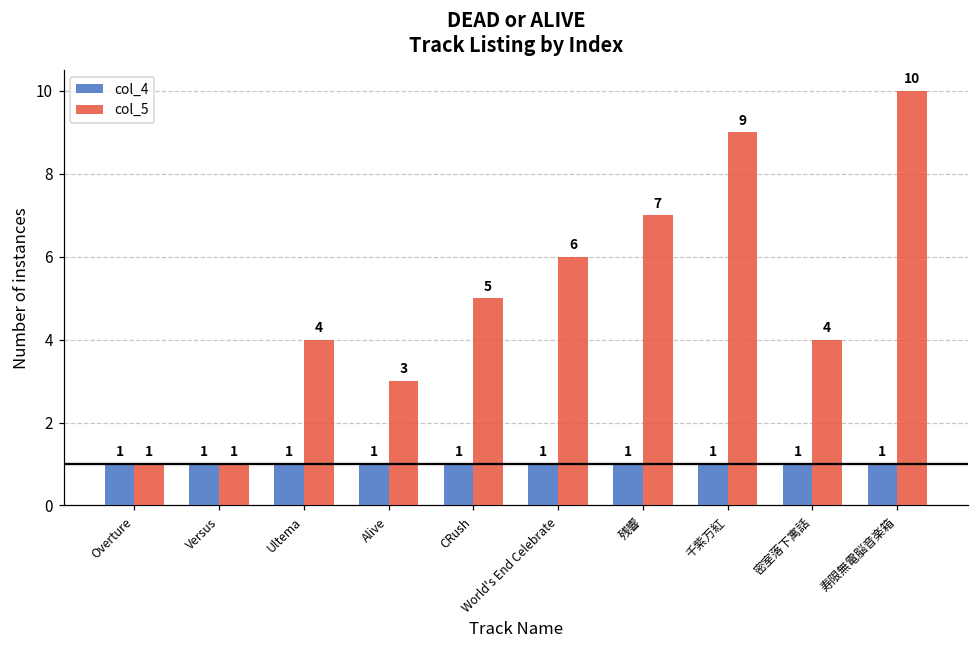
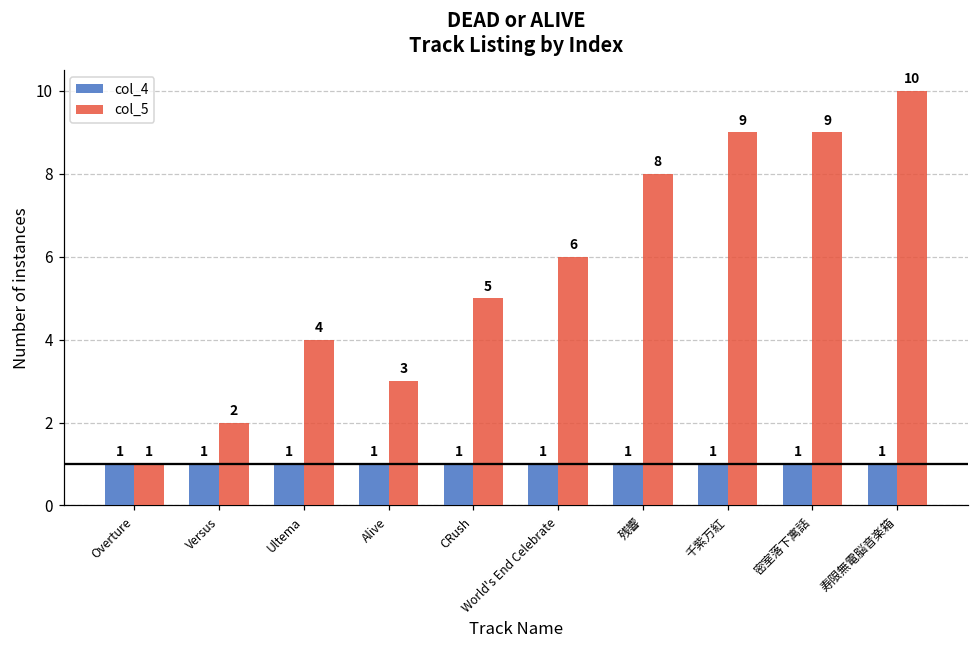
col_5, Versus: 1 -> 2
col_5, 残響: 7 -> 8
col_5, 密室落下寓話: 4 -> 9
